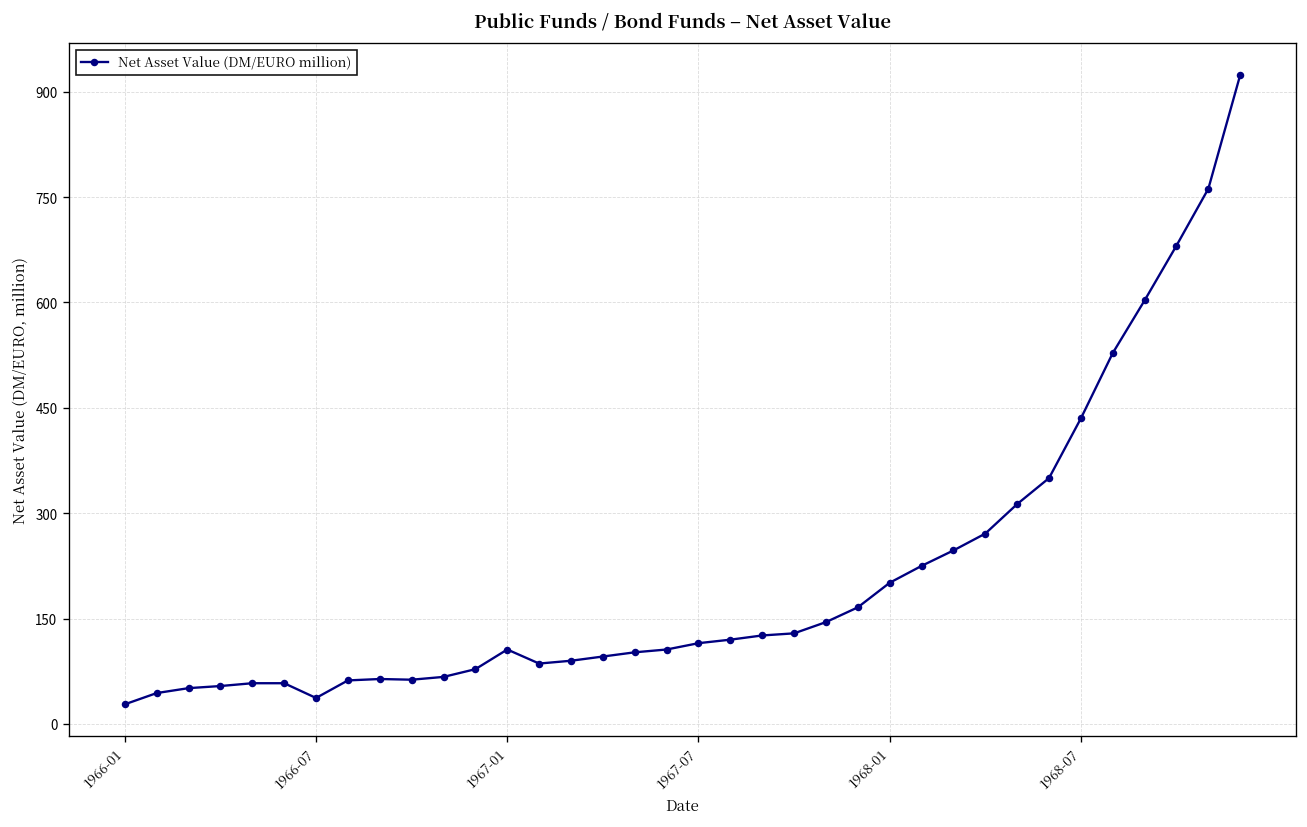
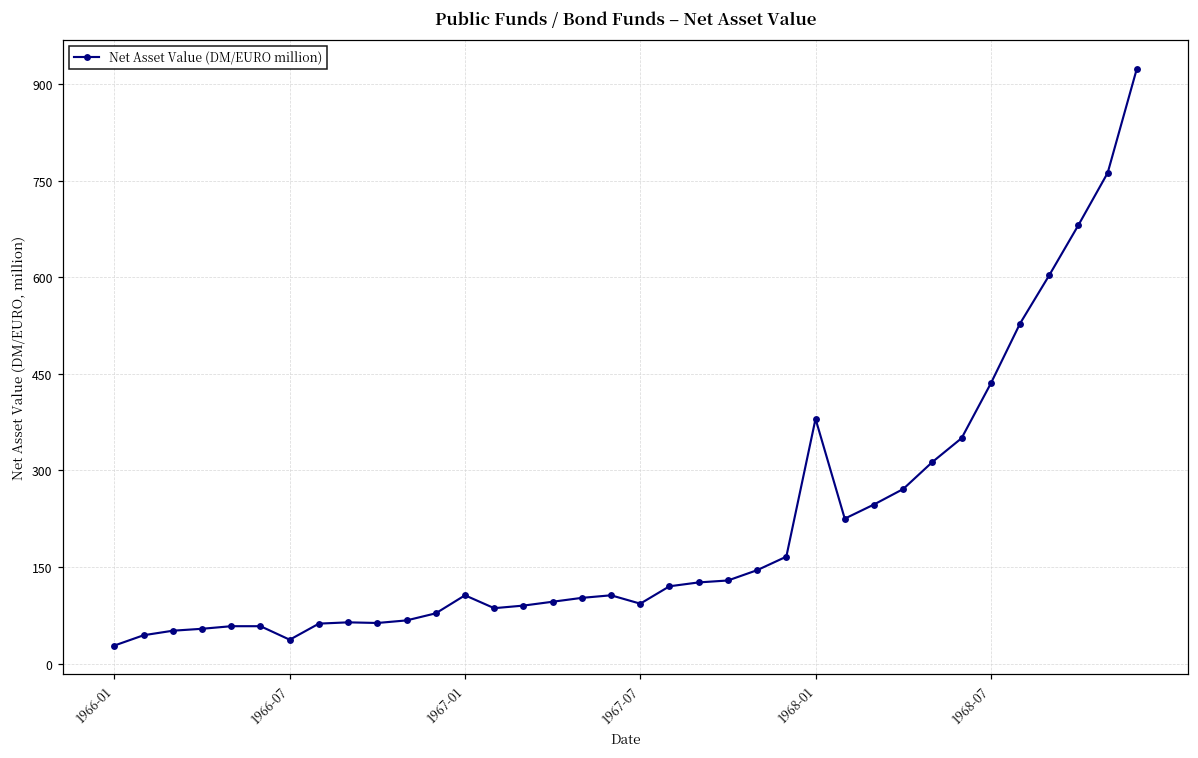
1967-07: 120 -> 90
1968-01: 200 -> 380
